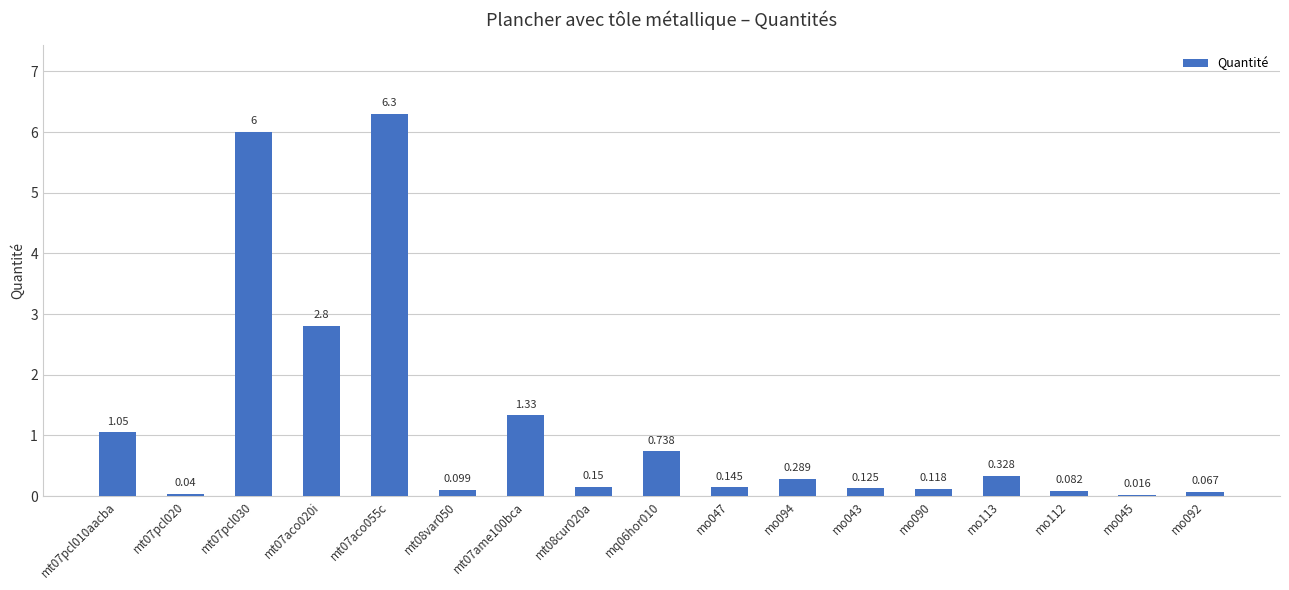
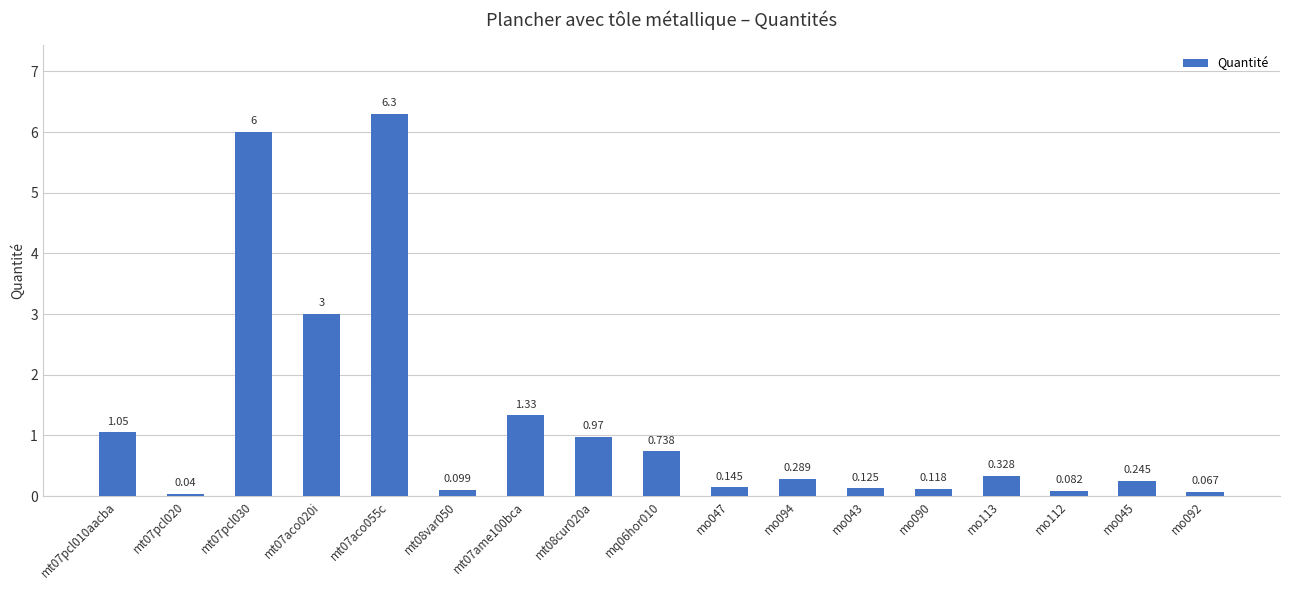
mt07aco020i: 2.8 -> 3
mt08cur020a: 0.15 -> 0.97
mo045: 0.016 -> 0.245
